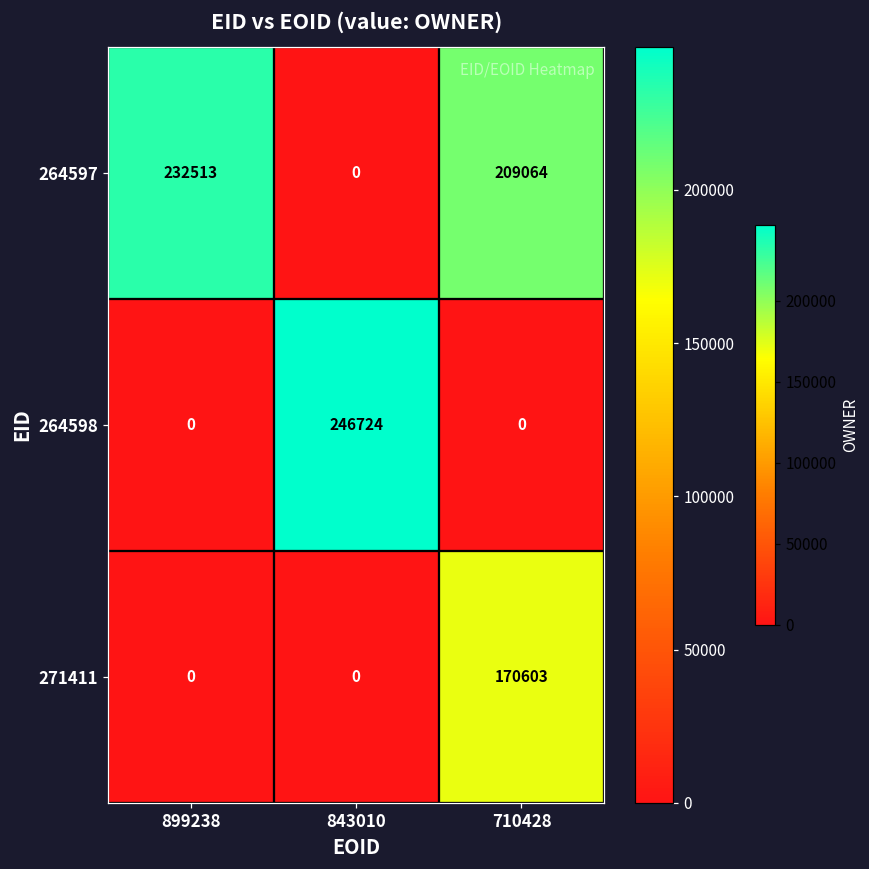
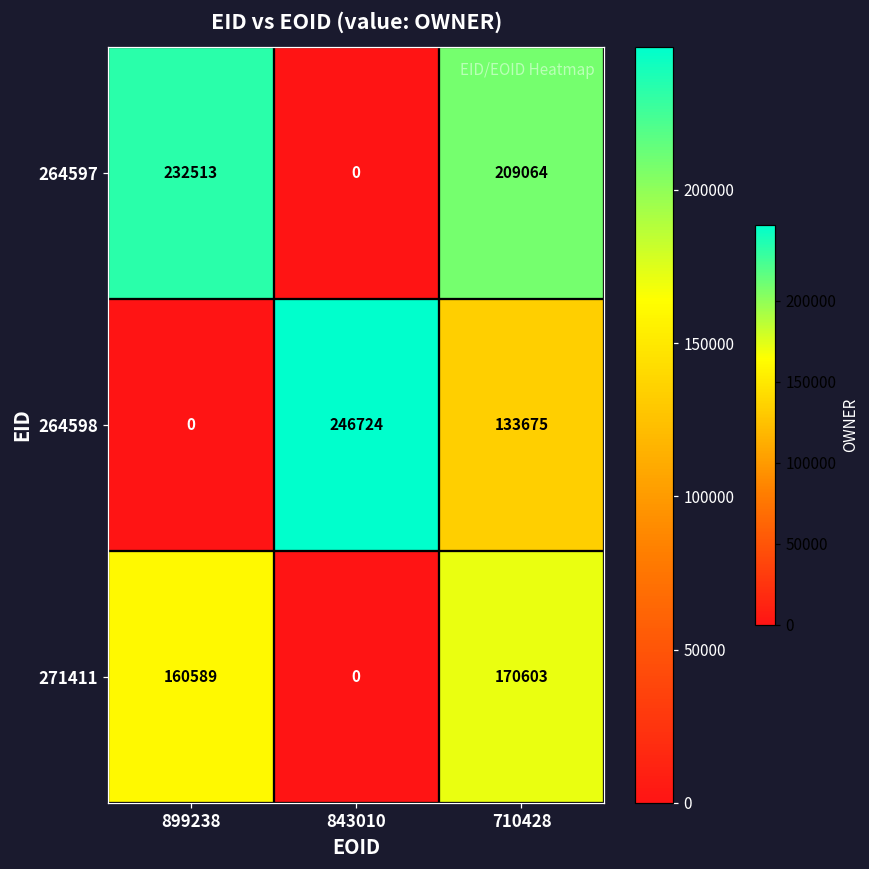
264598, 710428: 0 -> 133675
271411, 899238: 0 -> 160589
